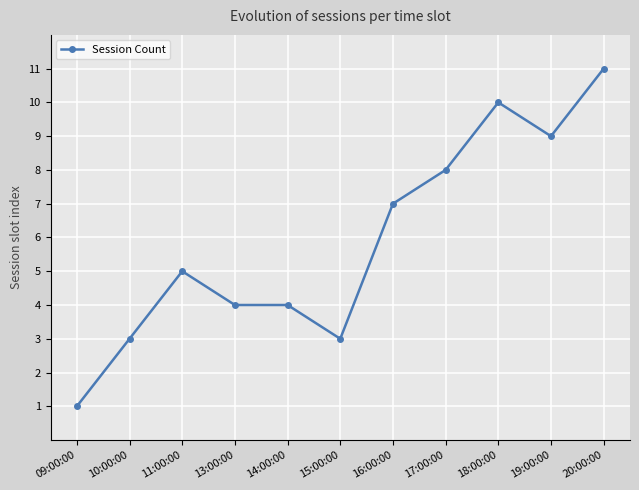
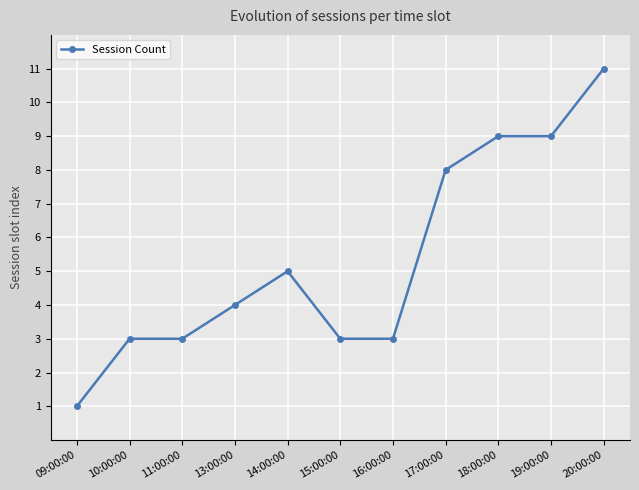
11:00:00: 5 -> 3
14:00:00: 4 -> 5
16:00:00: 7 -> 3
18:00:00: 10 -> 9
